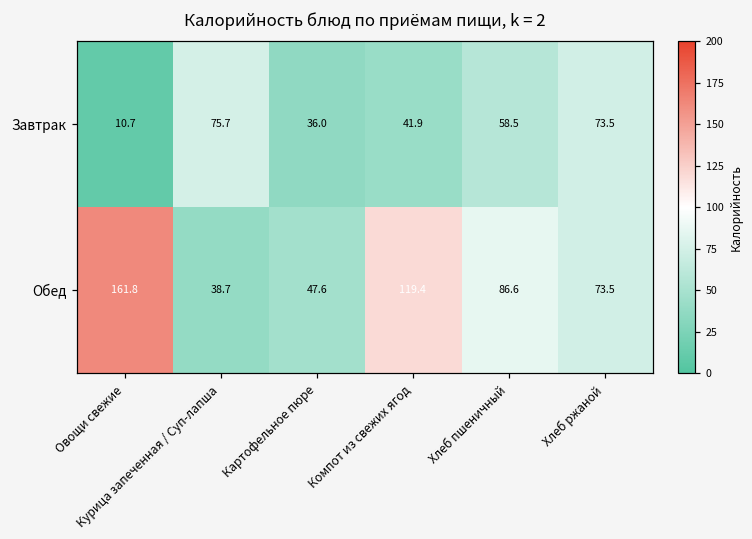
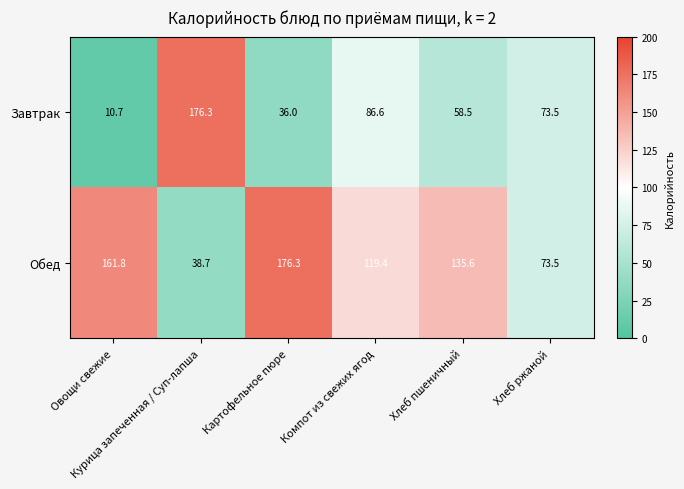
Завтрак, Курица запеченная / Суп-лапша: 75.7 -> 176.3
Завтрак, Компот из свежих ягод: 41.9 -> 86.6
Обед, Картофельное пюре: 47.6 -> 176.3
Обед, Хлеб пшеничный: 86.6 -> 135.6
